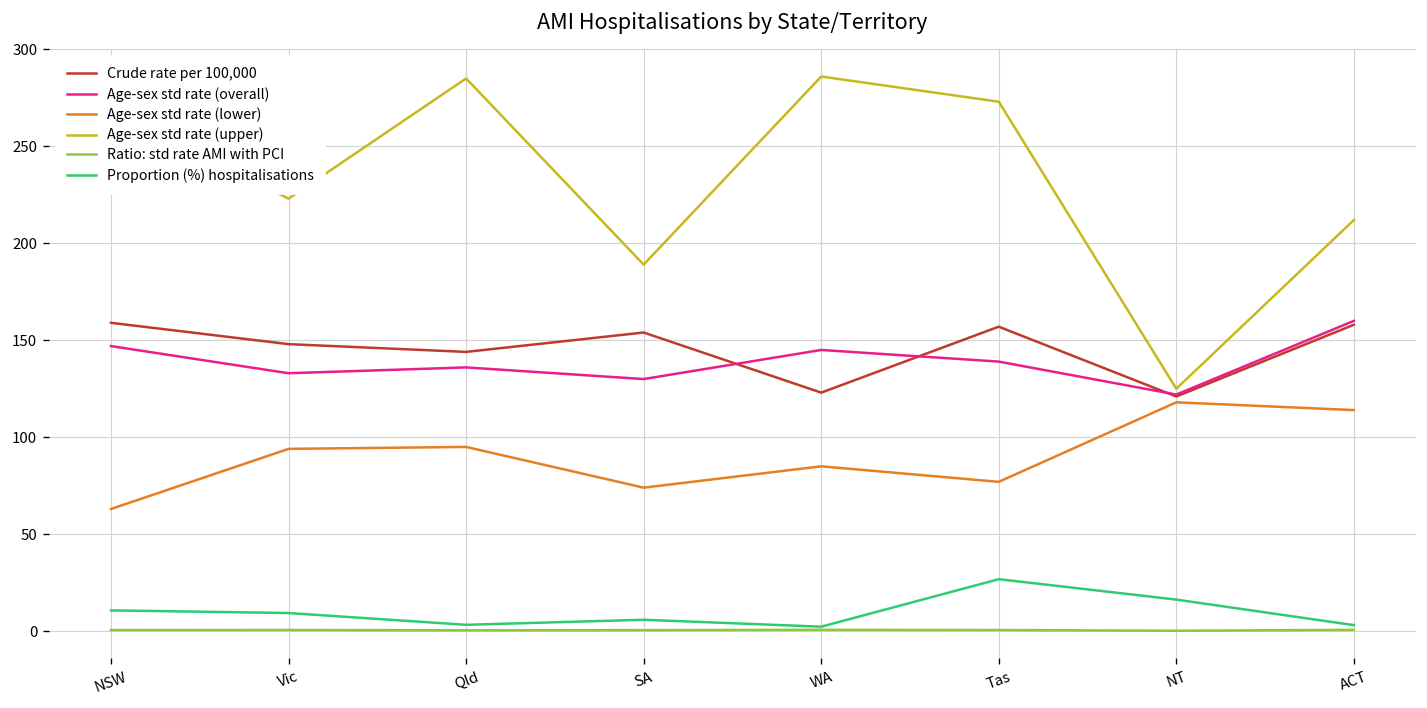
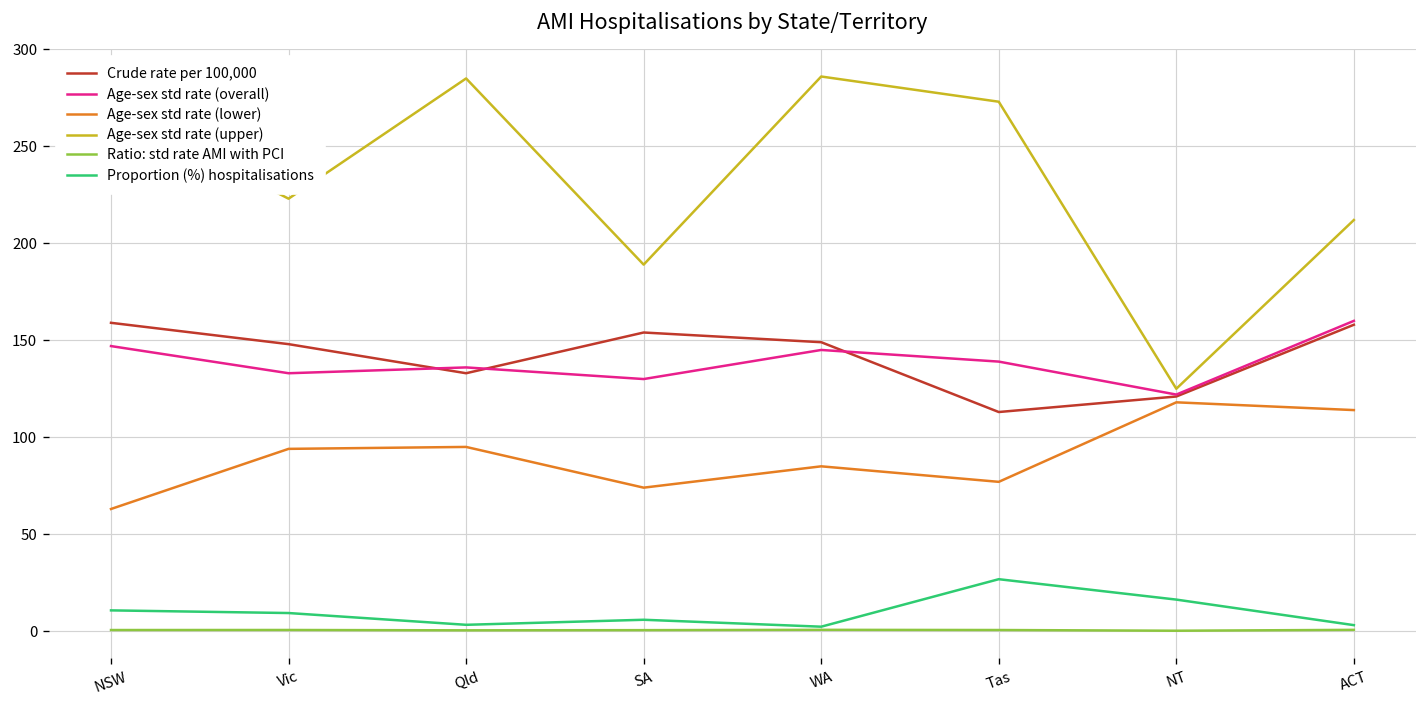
Crude rate per 100,000, Qld: 144 -> 133
Crude rate per 100,000, WA: 123 -> 149
Crude rate per 100,000, Tas: 157 -> 113
